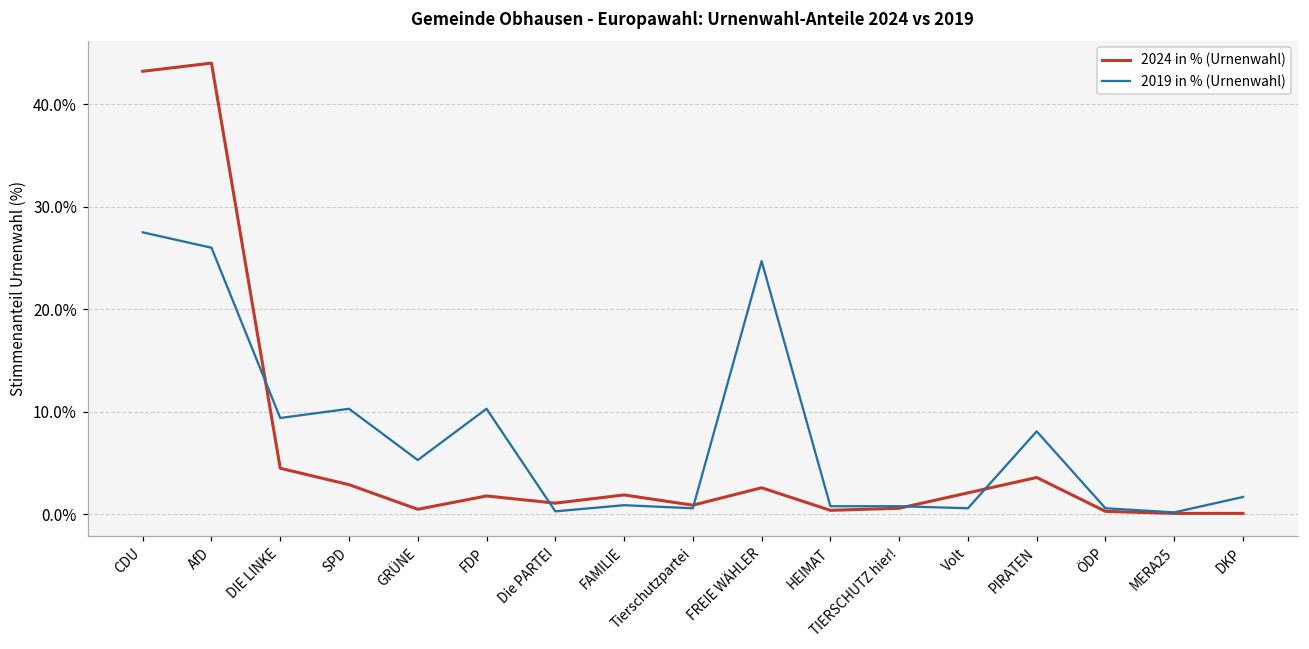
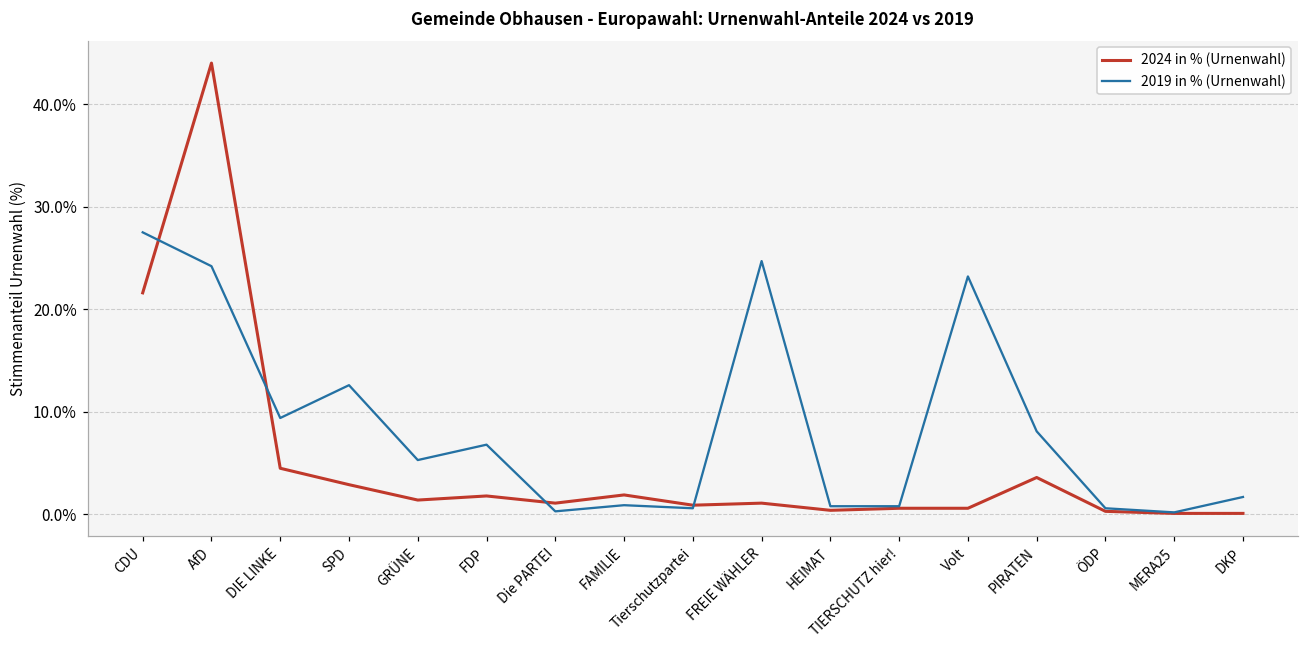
2024 in % (Urnenwahl), CDU: 43% -> 22%
2019 in % (Urnenwahl), AfD: 26% -> 24%
2019 in % (Urnenwahl), SPD: 10% -> 13%
2024 in % (Urnenwahl), GRÜNE: 0.5% -> 1.4%
2019 in % (Urnenwahl), FDP: 10% -> 7%
2024 in % (Urnenwahl), FREIE WÄHLER: 3% -> 1%
2024 in % (Urnenwahl), Volt: 2% -> 1%
2019 in % (Urnenwahl), Volt: 1% -> 23%
